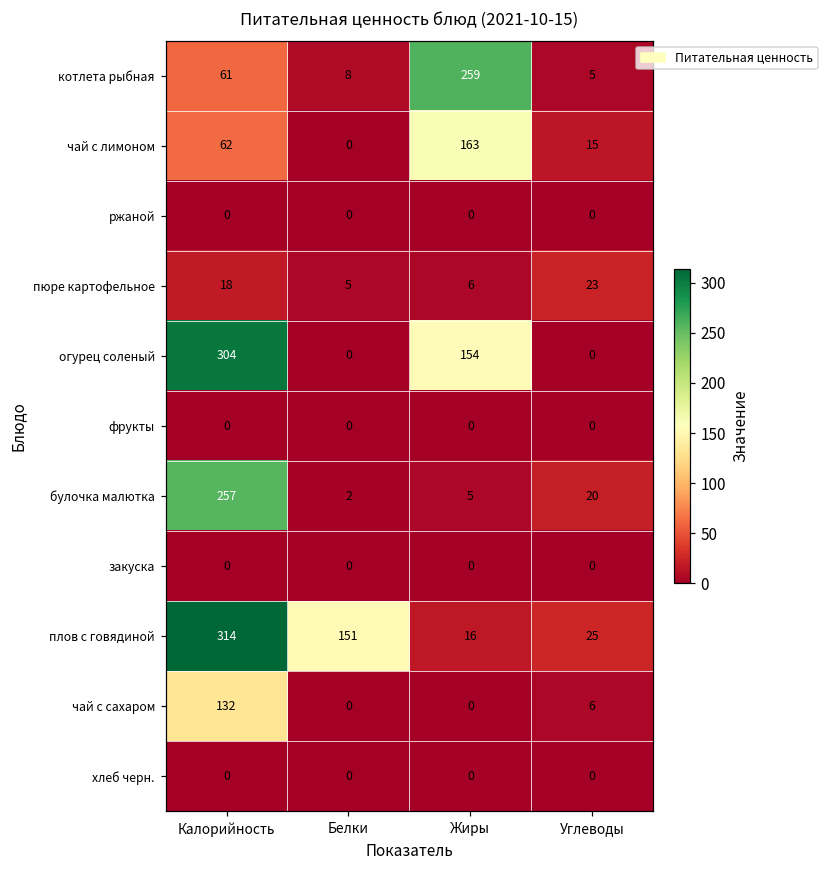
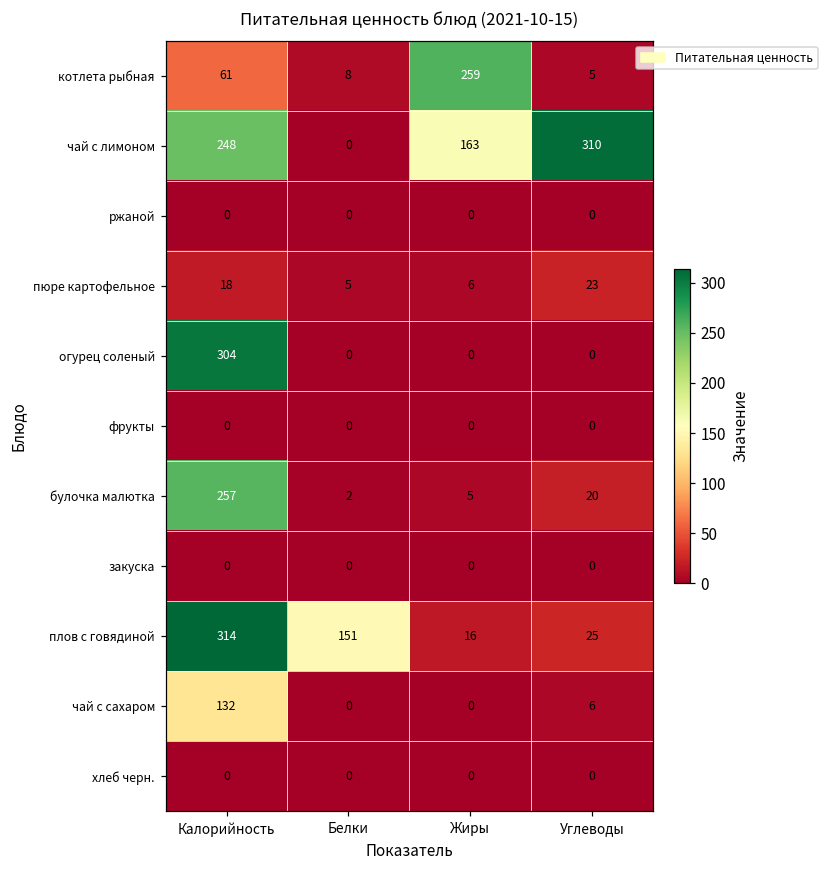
чай с лимоном, Калорийность: 62 -> 248
чай с лимоном, Углеводы: 15 -> 310
огурец соленый, Жиры: 154 -> 0
